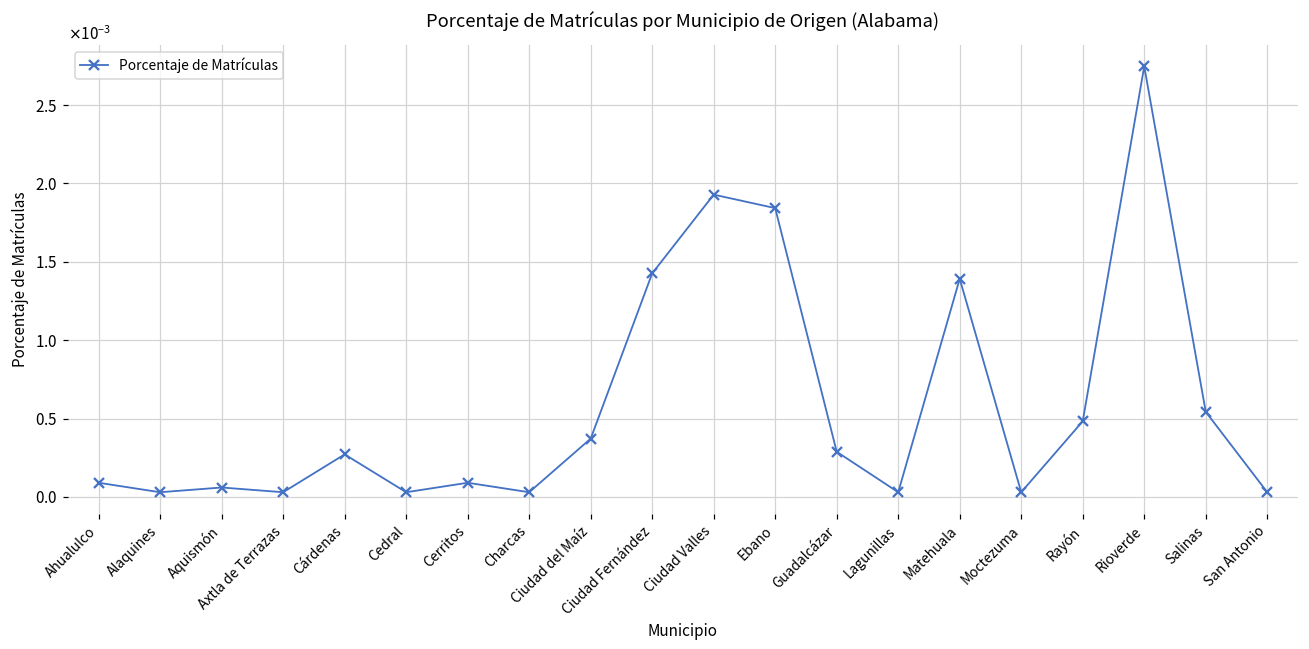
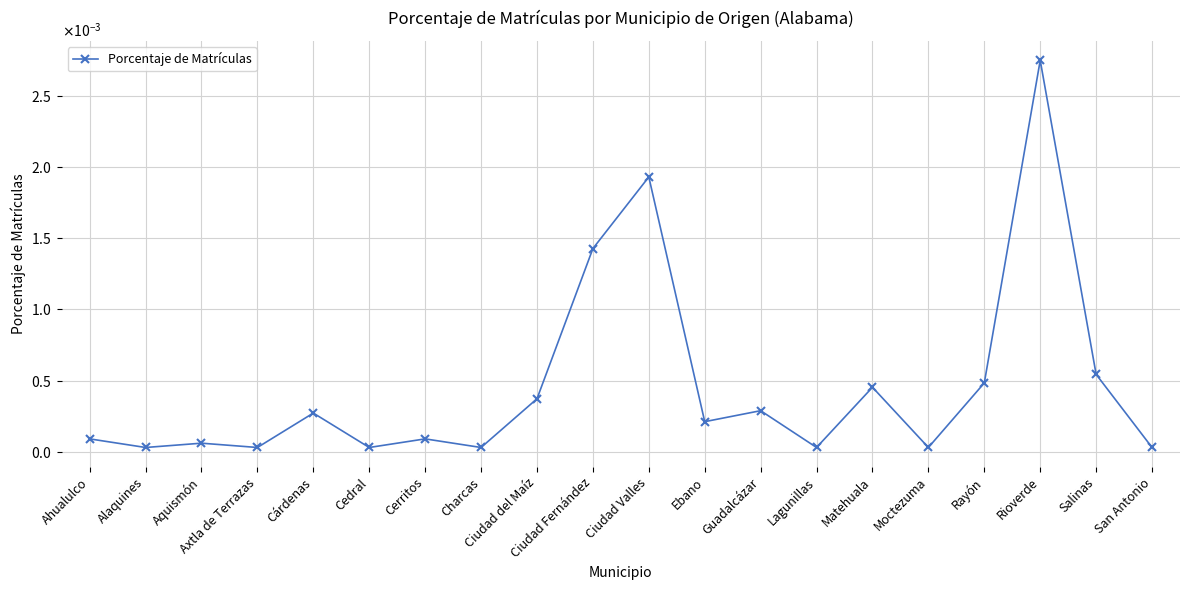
Ebano: 0.00184 -> 0.00021
Matehuala: 0.00139 -> 0.00045
